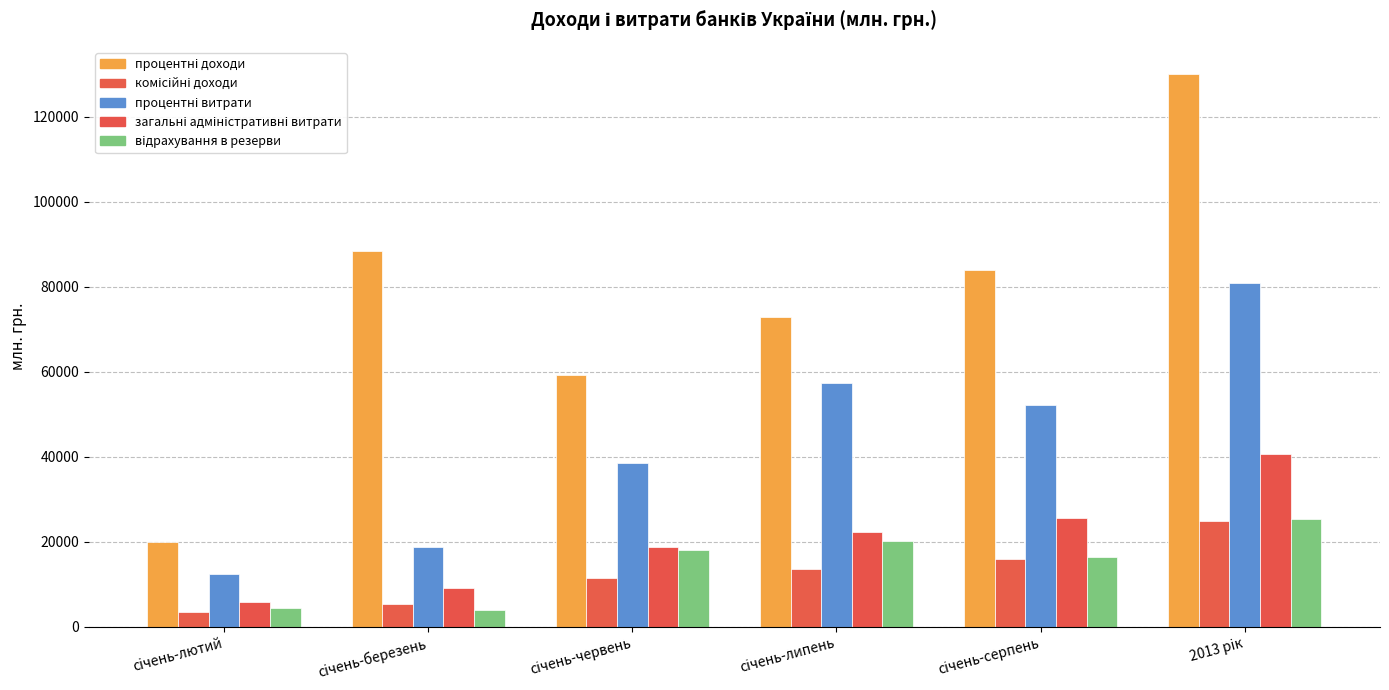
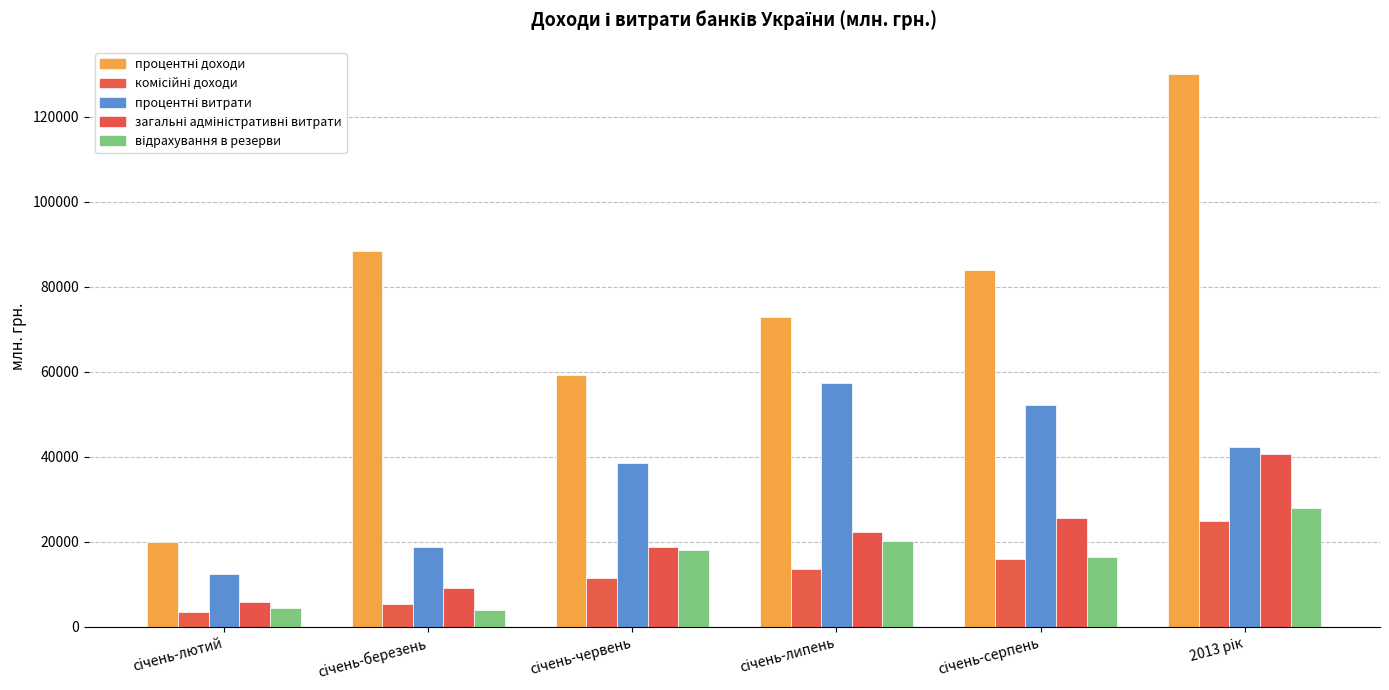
процентні витрати, 2013 рік: 81000 -> 42000
відрахування в резерви, 2013 рік: 25000 -> 28000
